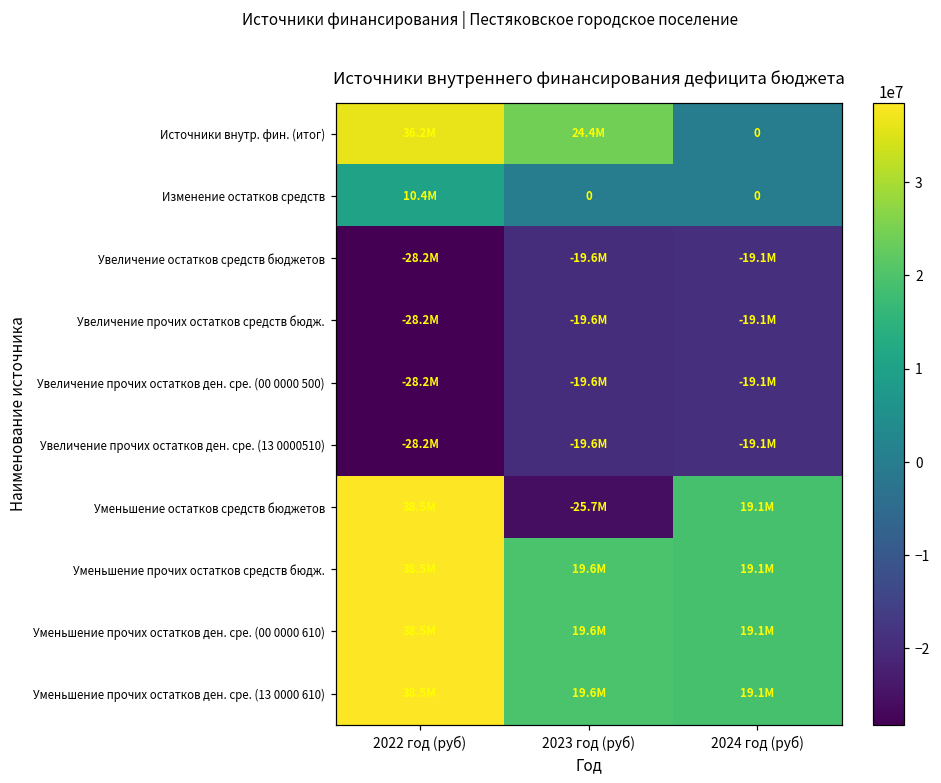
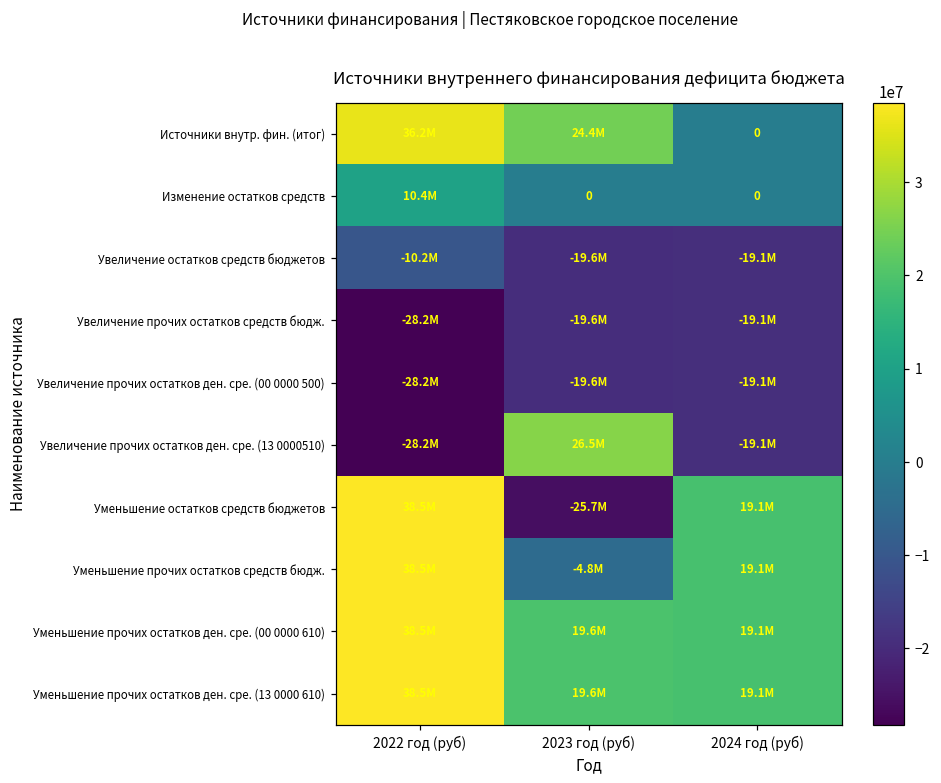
Увеличение остатков средств бюджетов, 2022 год (руб): -28.2M -> -10.2M
Увеличение прочих остатков ден. сре. (13 0000510), 2023 год (руб): -19.6M -> 26.5M
Уменьшение прочих остатков средств бюдж., 2023 год (руб): 19.6M -> -4.8M
